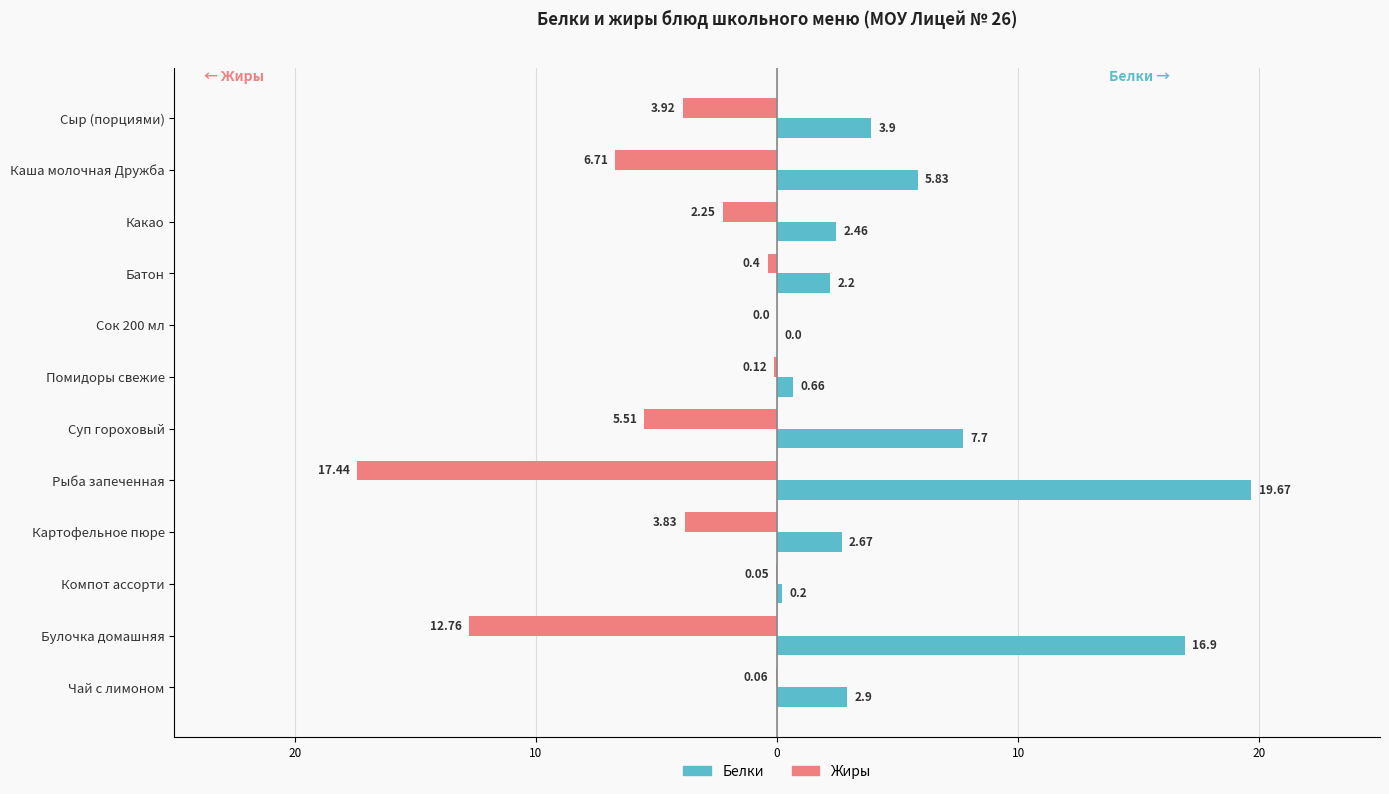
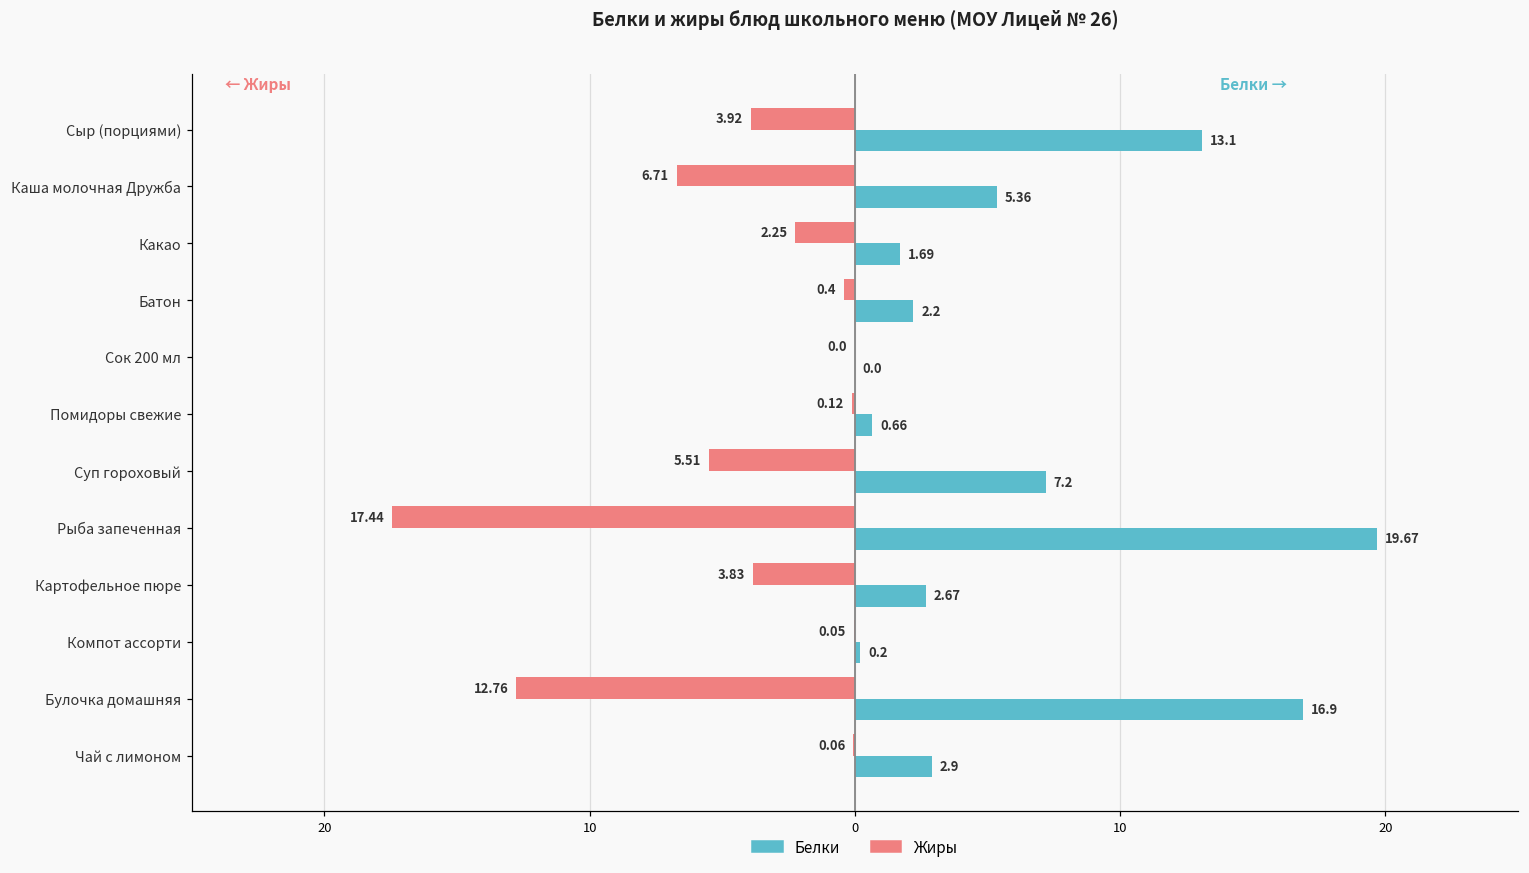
Белки, Сыр (порциями): 3.9 -> 13.1
Белки, Каша молочная Дружба: 5.83 -> 5.36
Белки, Какао: 2.46 -> 1.69
Белки, Суп гороховый: 7.7 -> 7.2
